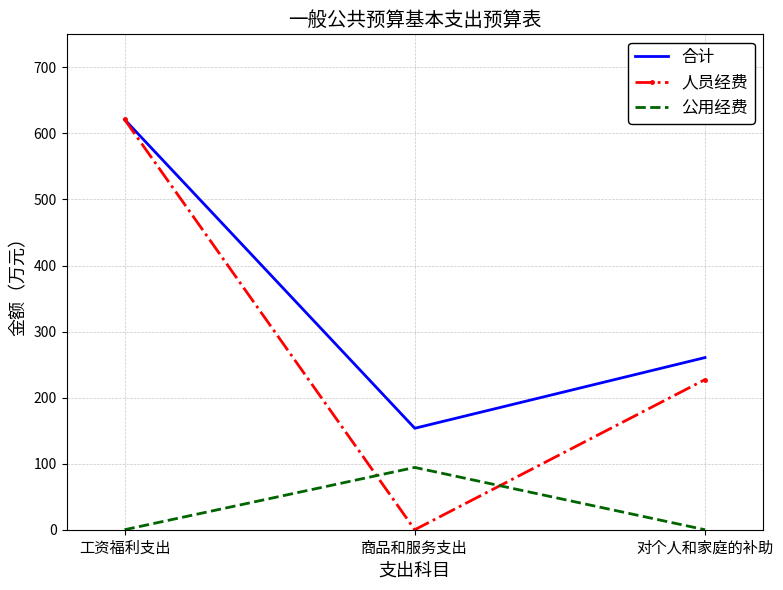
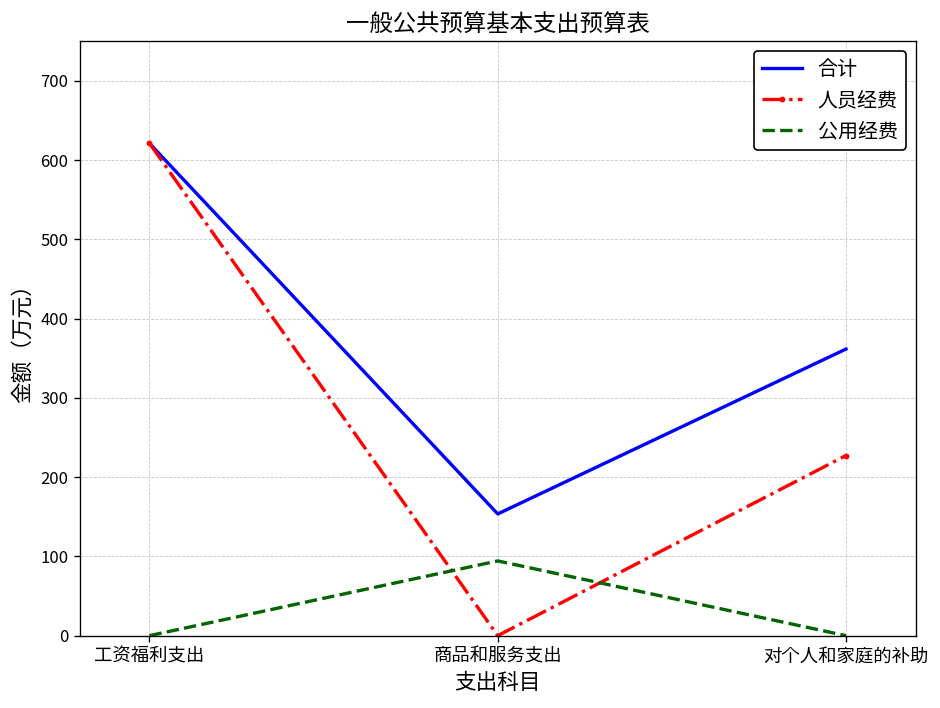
合计, 对个人和家庭的补助: 260 -> 360
